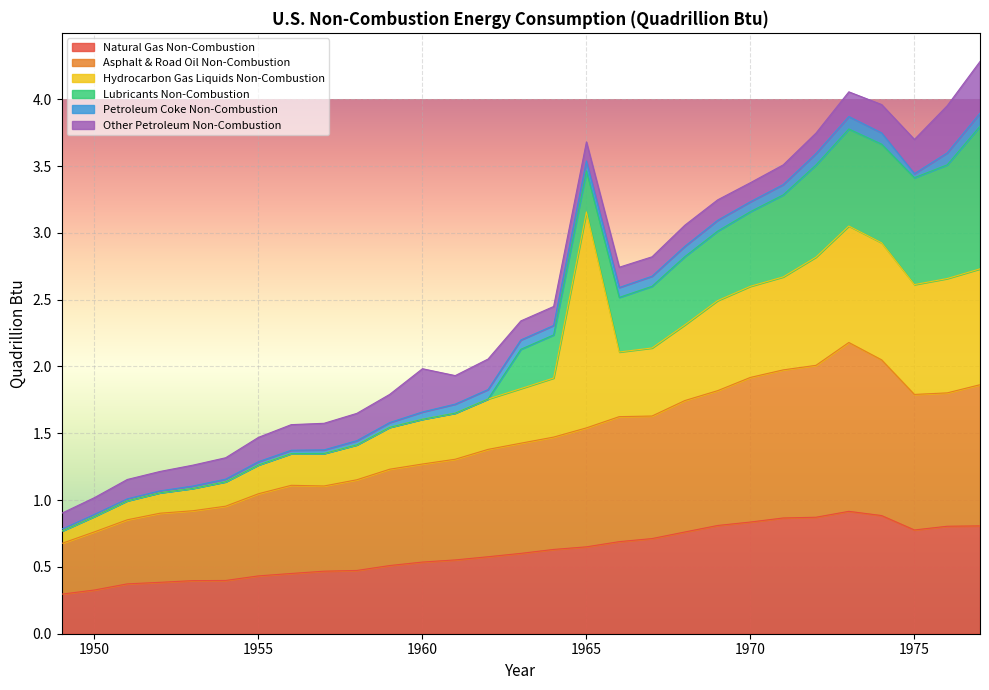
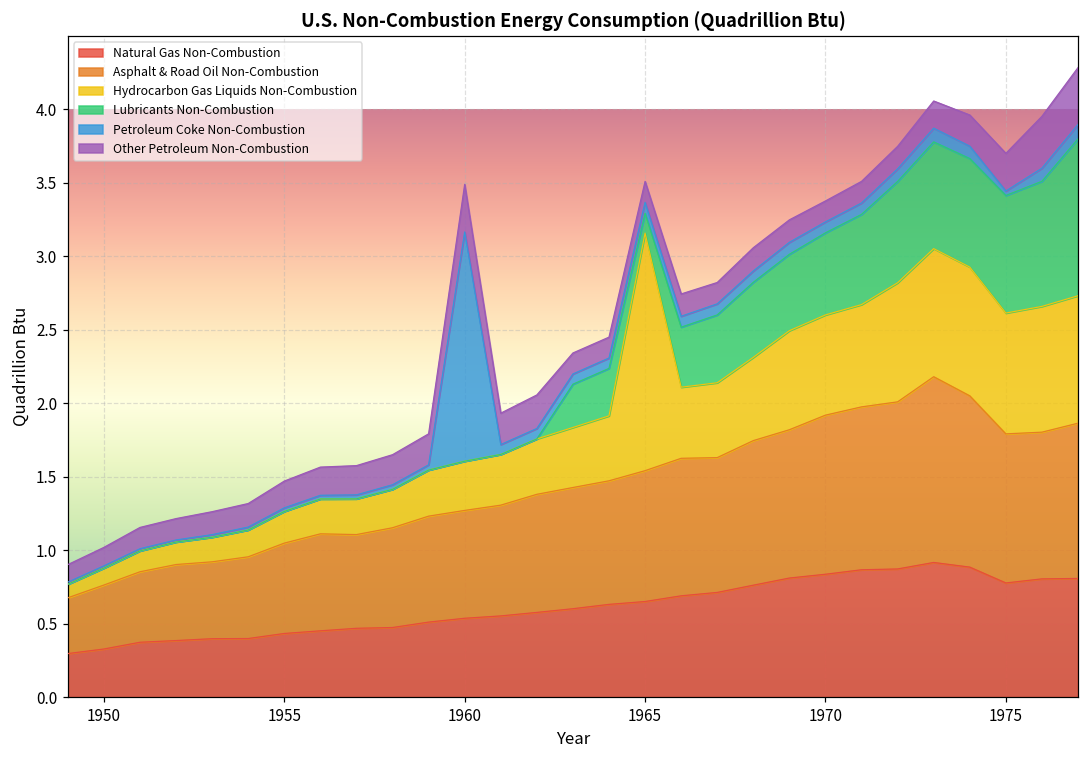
Petroleum Coke Non-Combustion, 1960: 0.05 -> 1.56
Lubricants Non-Combustion, 1965: 0.31 -> 0.14
